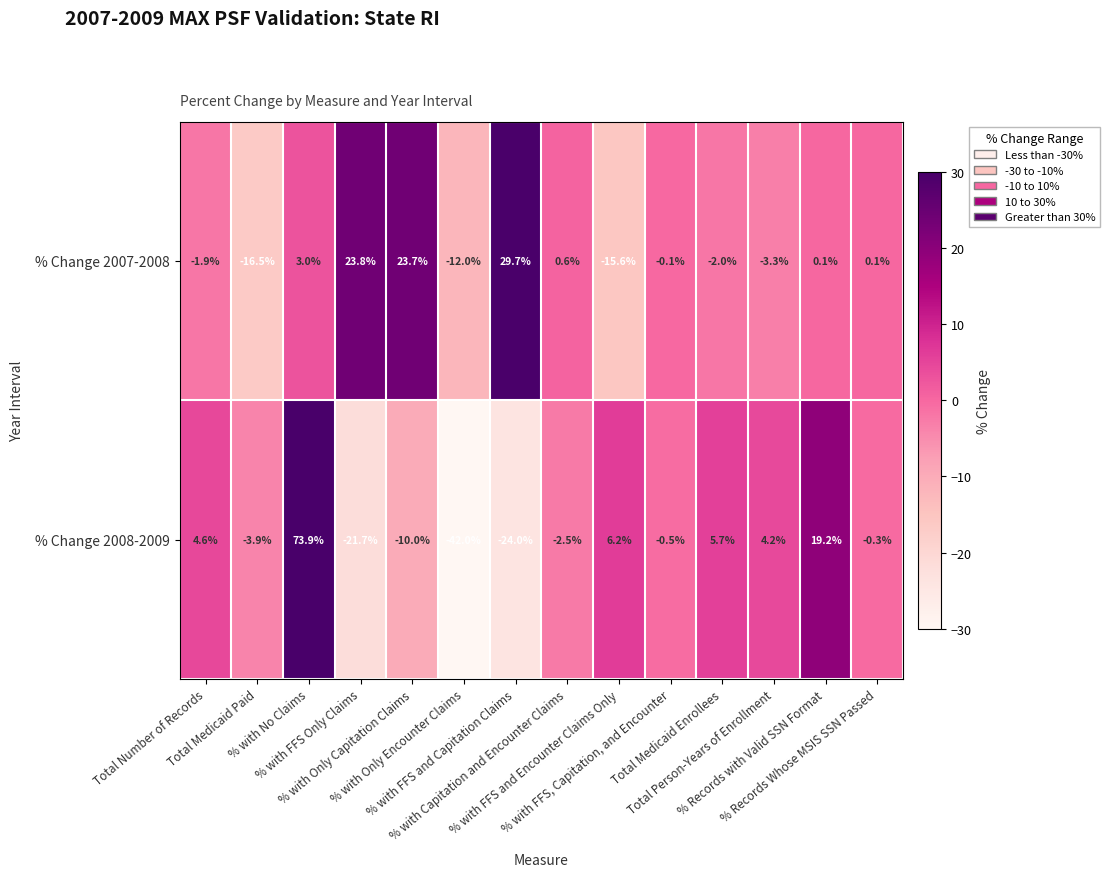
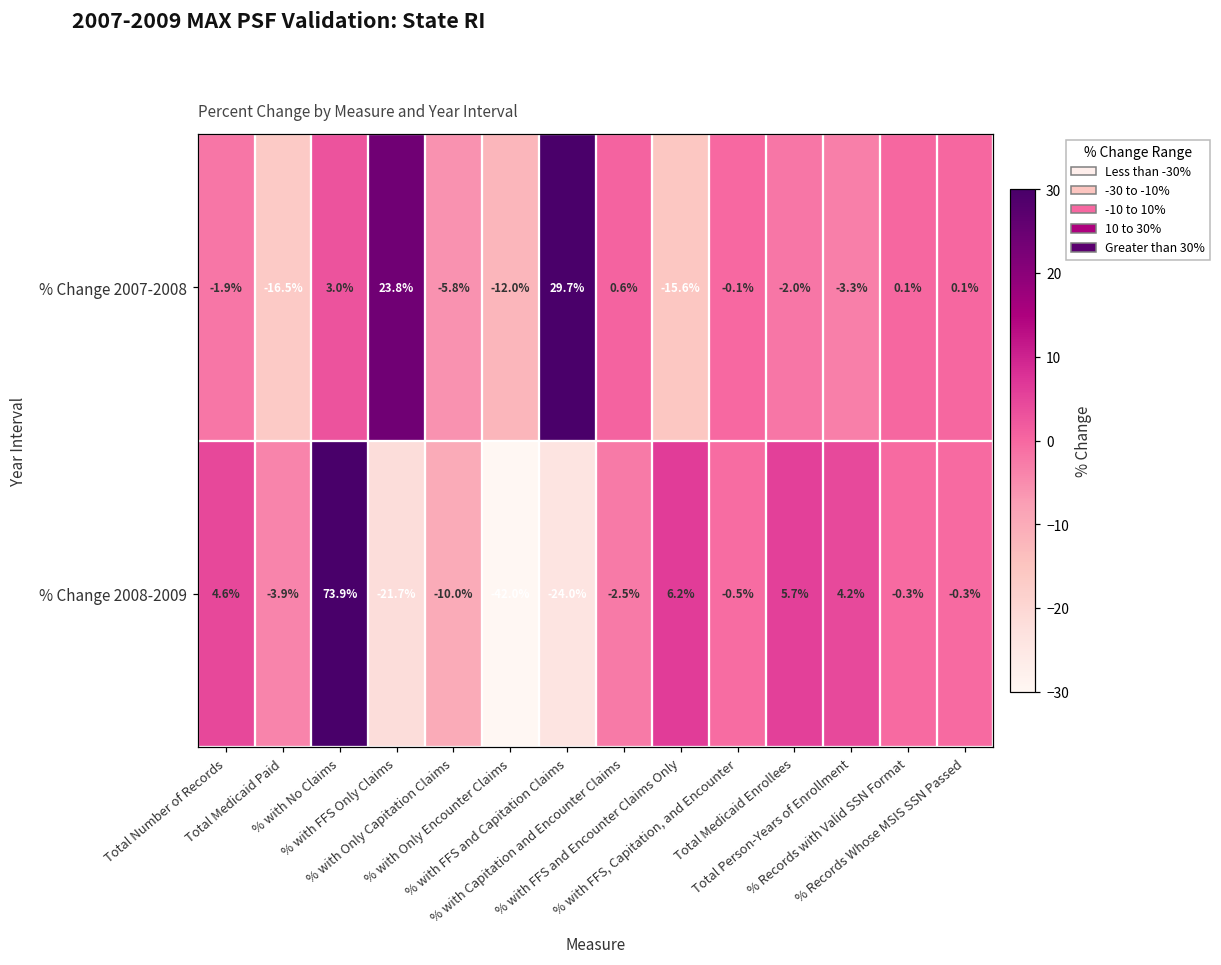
% Change 2007-2008, % with Only Capitation Claims: 23.7% -> -5.8%
% Change 2008-2009, % Records with Valid SSN Format: 19.2% -> -0.3%
